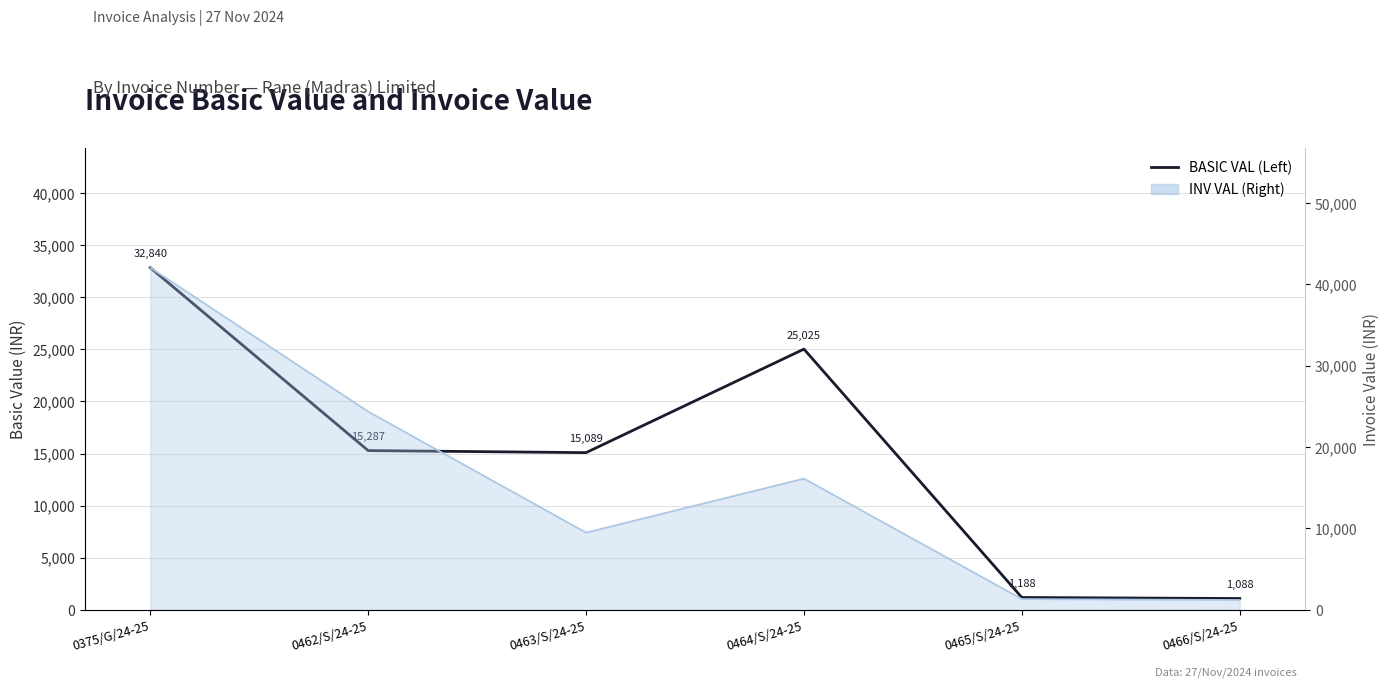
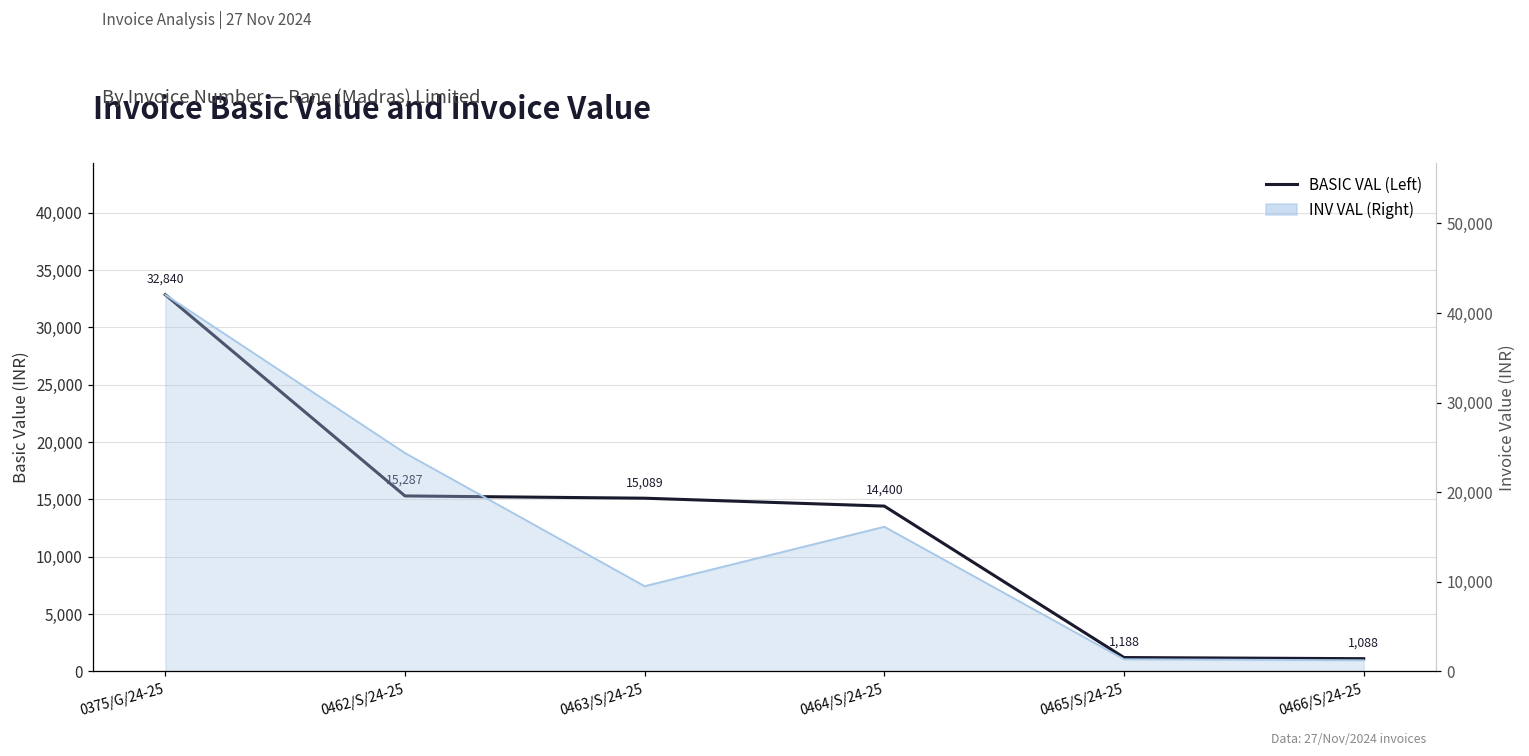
BASIC VAL (Left), 0464/S/24-25: 25,025 -> 14,400
